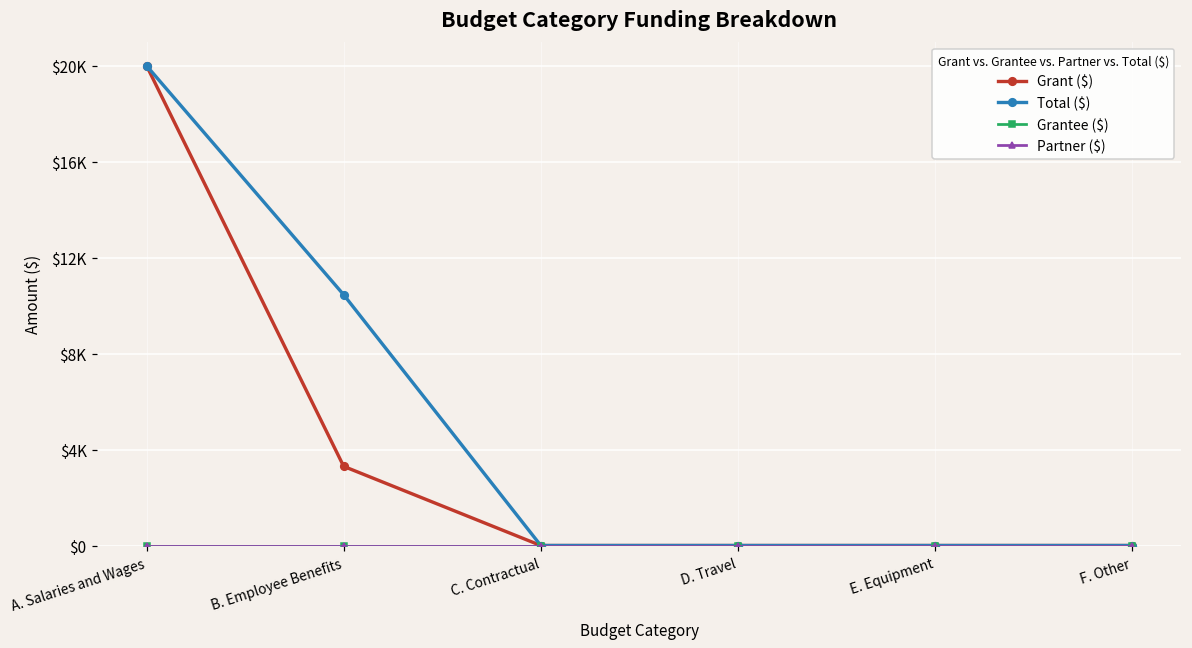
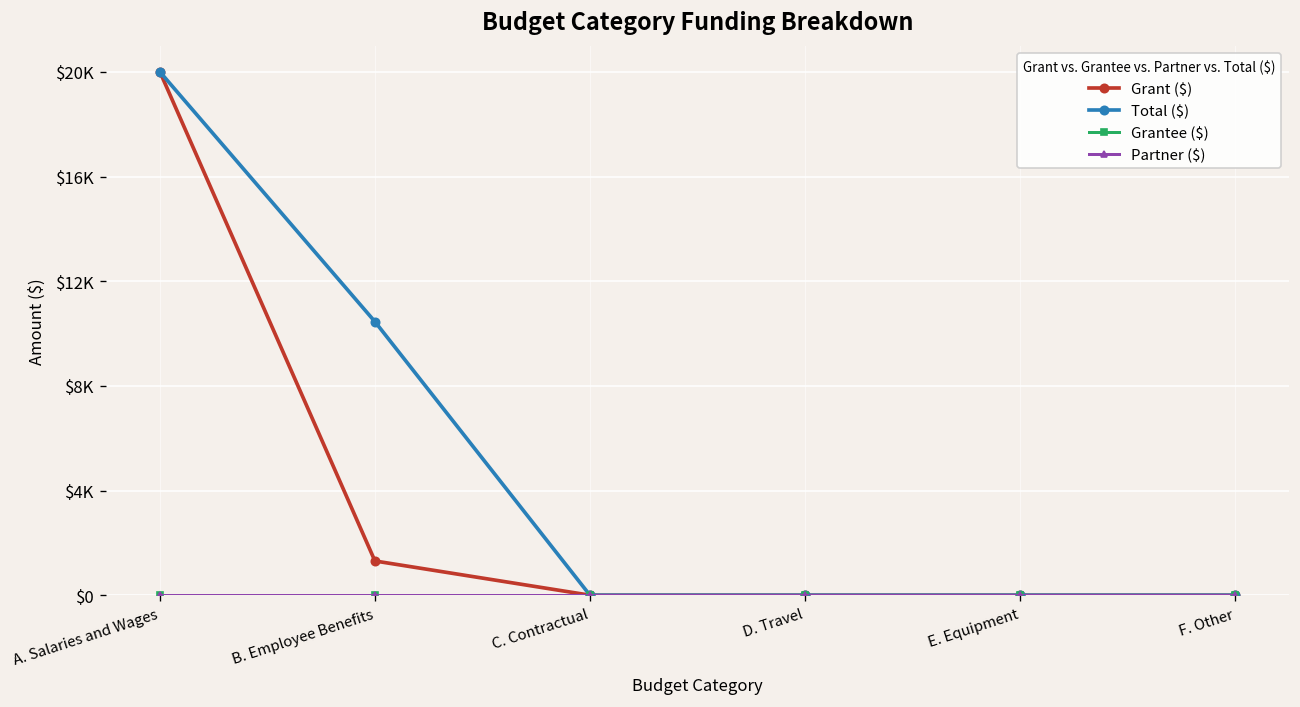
Grant ($), B. Employee Benefits: $3300 -> $1300
